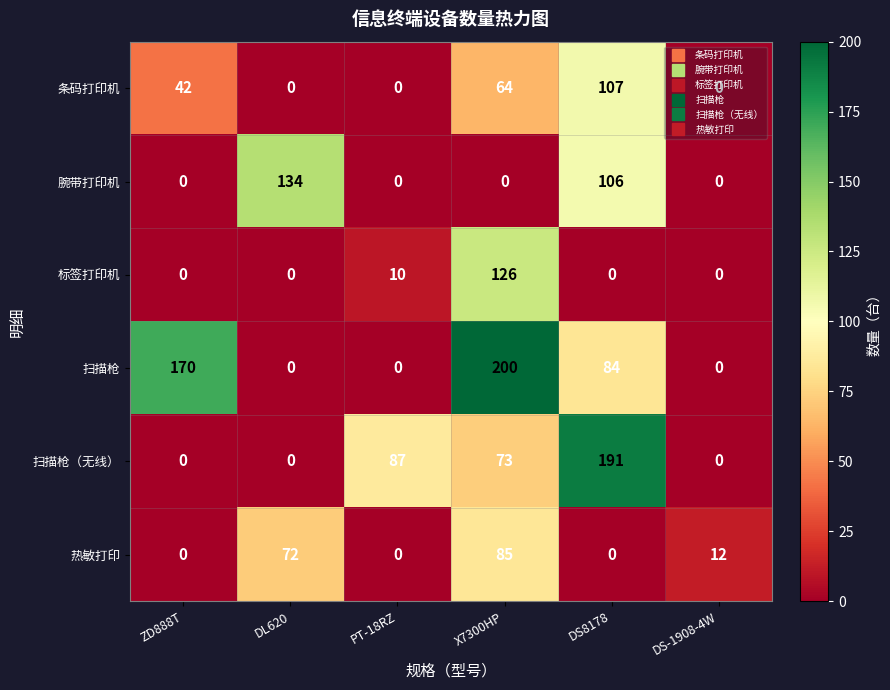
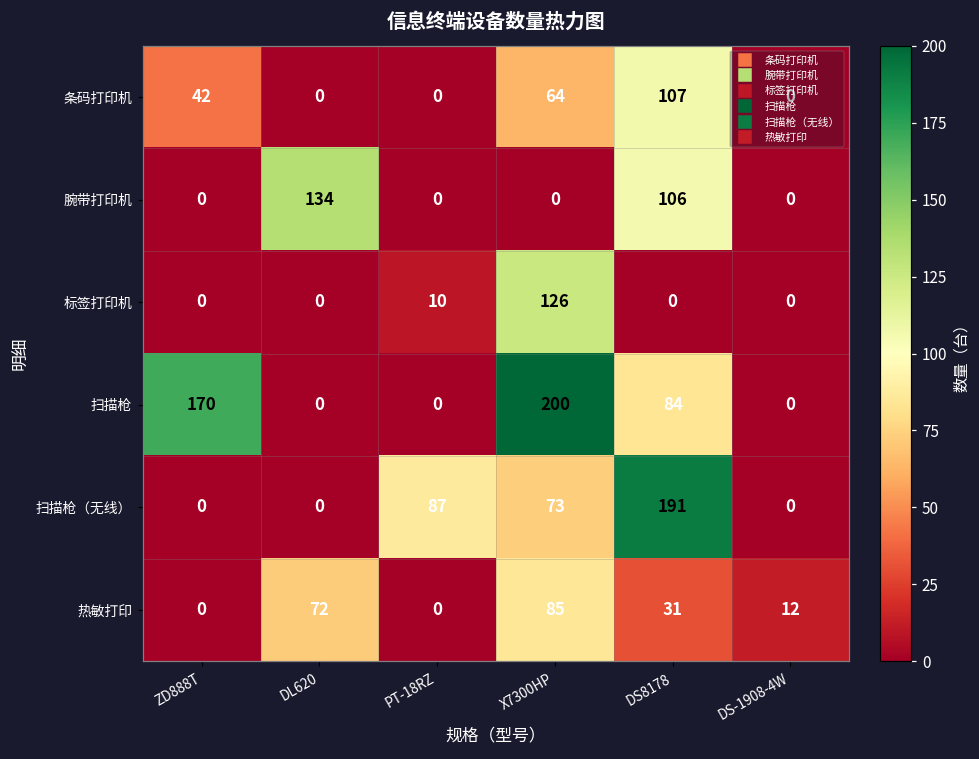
热敏打印, DS8178: 0 -> 31
